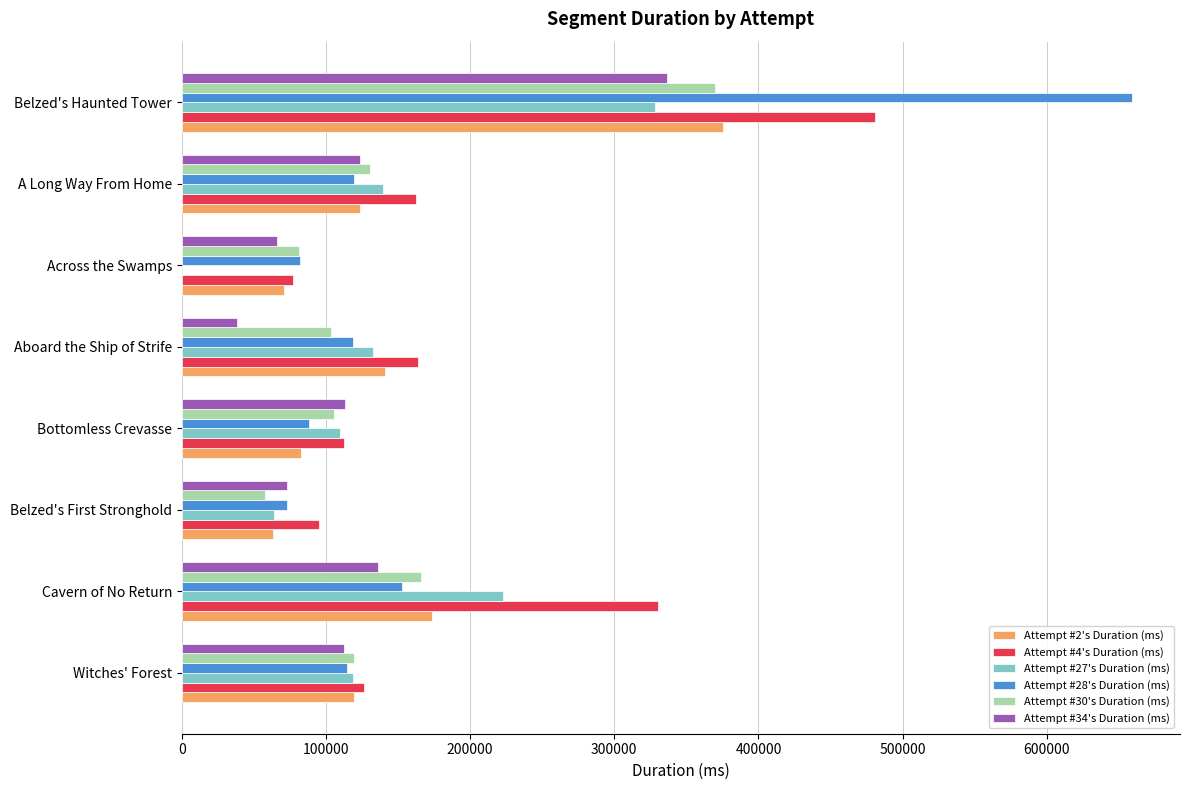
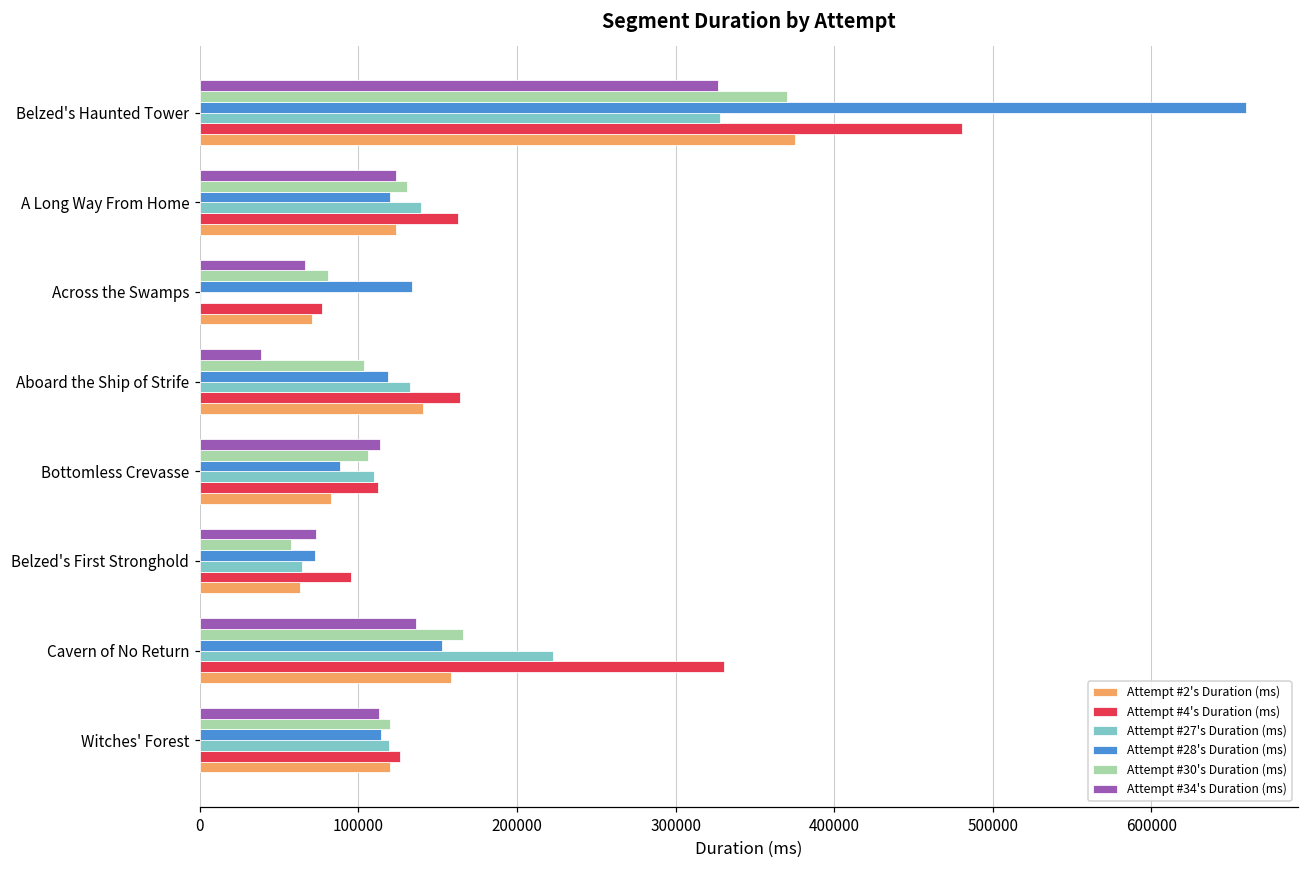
Attempt #34's Duration (ms), Belzed's Haunted Tower: 337000 -> 327000
Attempt #28's Duration (ms), Across the Swamps: 82000 -> 134000
Attempt #2's Duration (ms), Cavern of No Return: 173000 -> 158000
